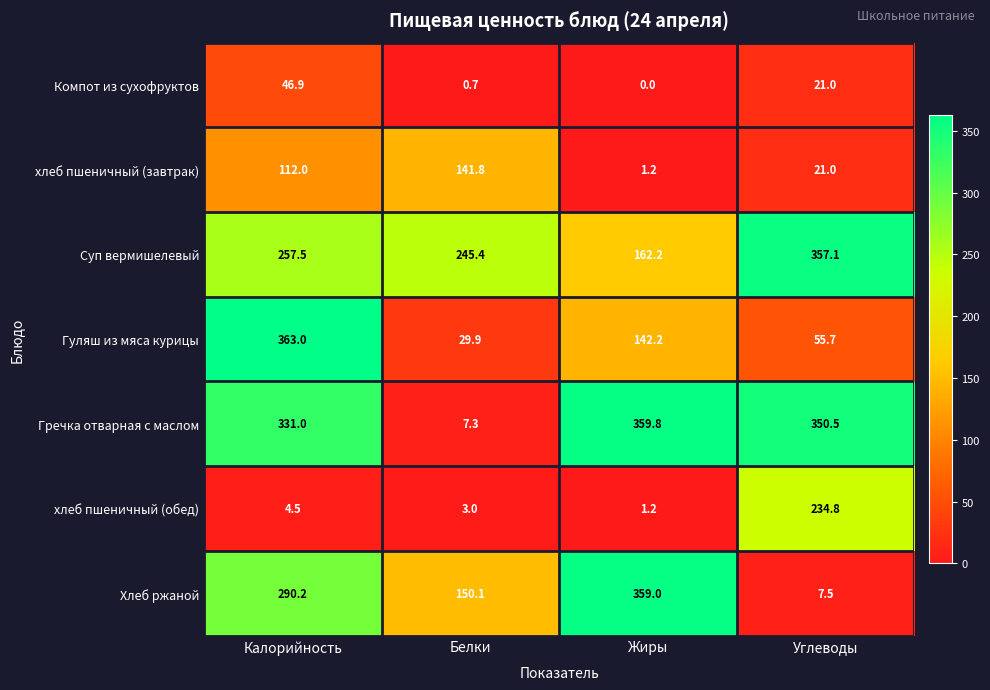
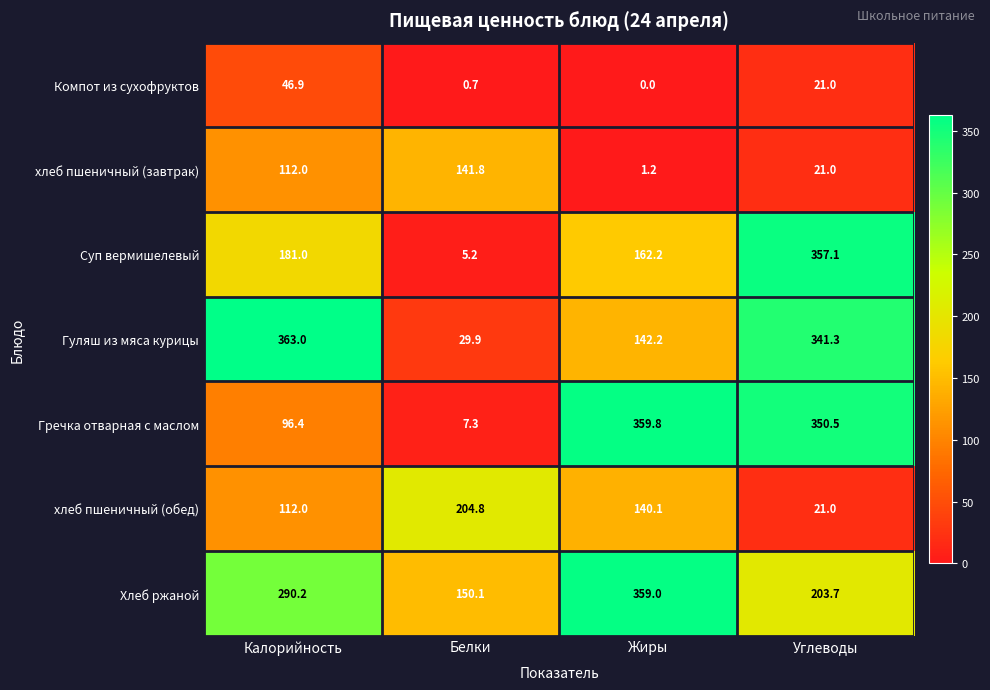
Суп вермишелевый, Калорийность: 257.5 -> 181.0
Суп вермишелевый, Белки: 245.4 -> 5.2
Гуляш из мяса курицы, Углеводы: 55.7 -> 341.3
Гречка отварная с маслом, Калорийность: 331.0 -> 96.4
хлеб пшеничный (обед), Калорийность: 4.5 -> 112.0
хлеб пшеничный (обед), Белки: 3.0 -> 204.8
хлеб пшеничный (обед), Жиры: 1.2 -> 140.1
хлеб пшеничный (обед), Углеводы: 234.8 -> 21.0
Хлеб ржаной, Углеводы: 7.5 -> 203.7
